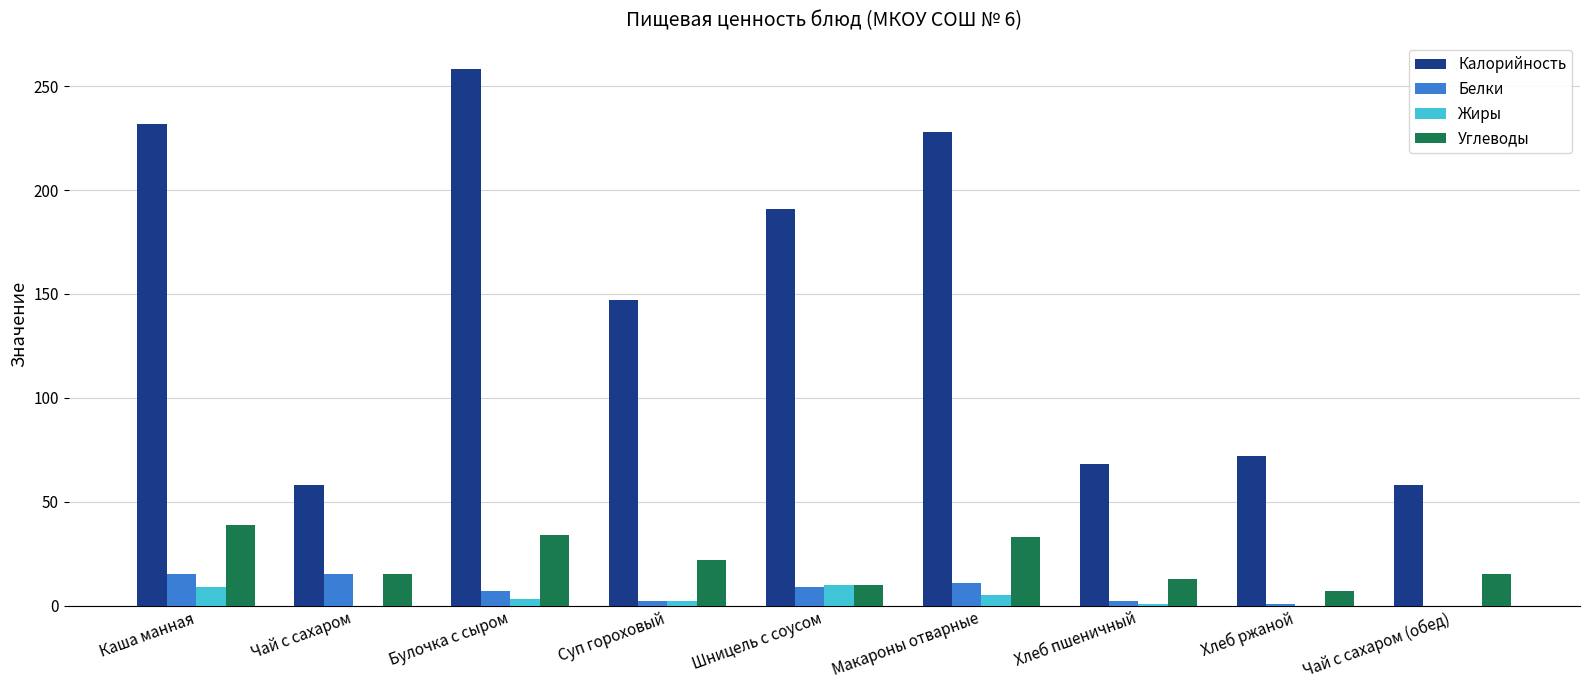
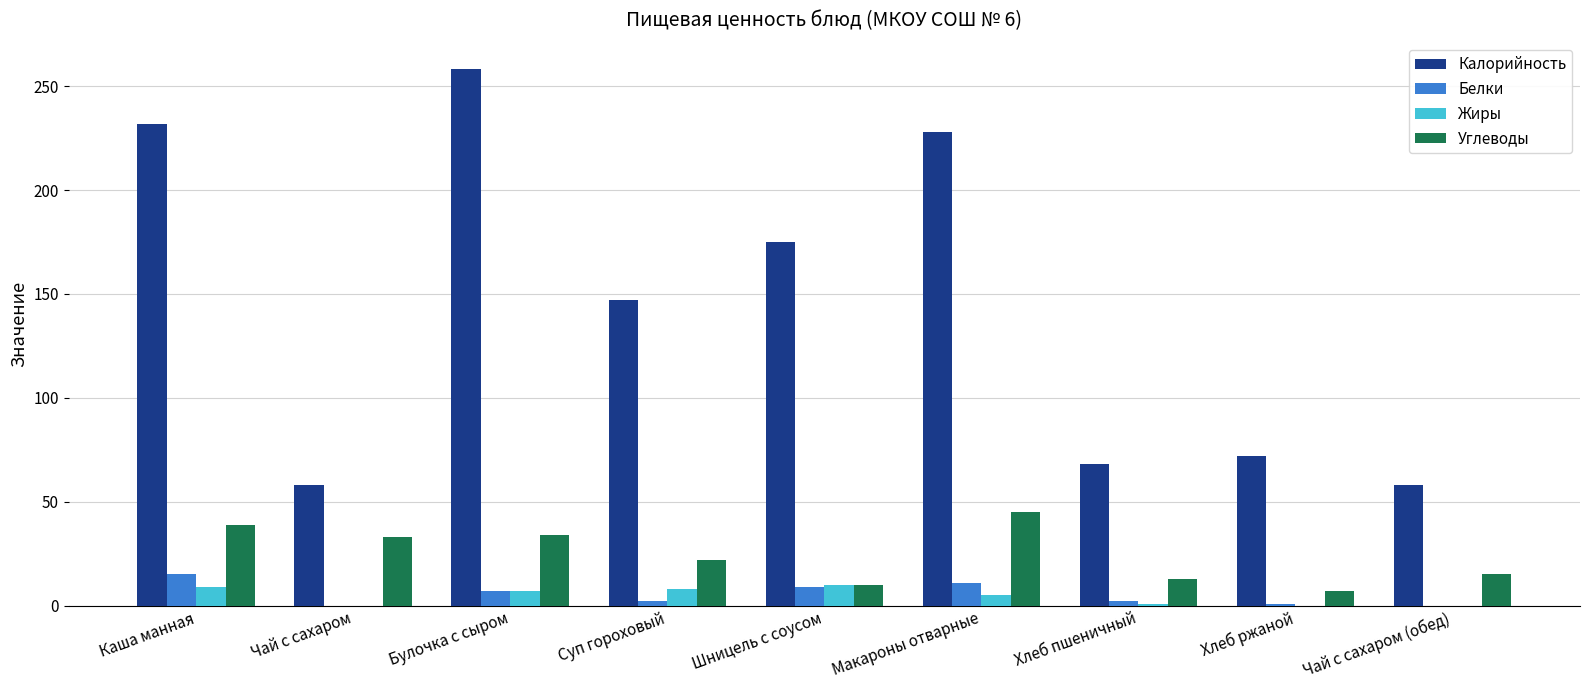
Белки, Чай с сахаром: 15 -> 0
Углеводы, Чай с сахаром: 15 -> 33
Жиры, Булочка с сыром: 3 -> 7
Жиры, Суп гороховый: 2 -> 8
Калорийность, Шницель с соусом: 191 -> 175
Углеводы, Макароны отварные: 33 -> 45
